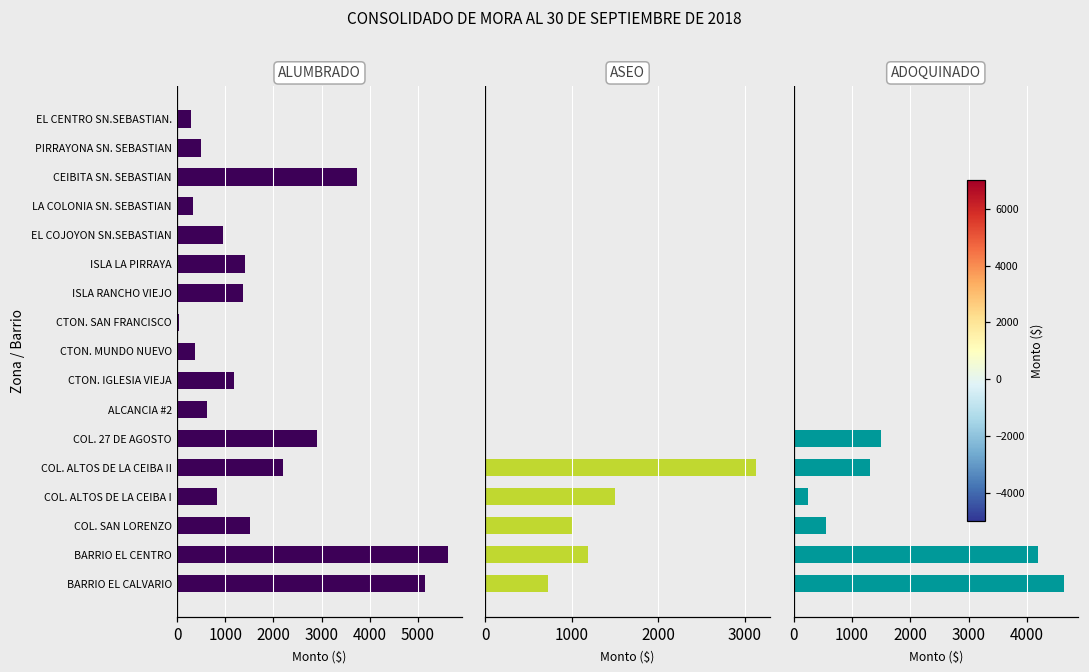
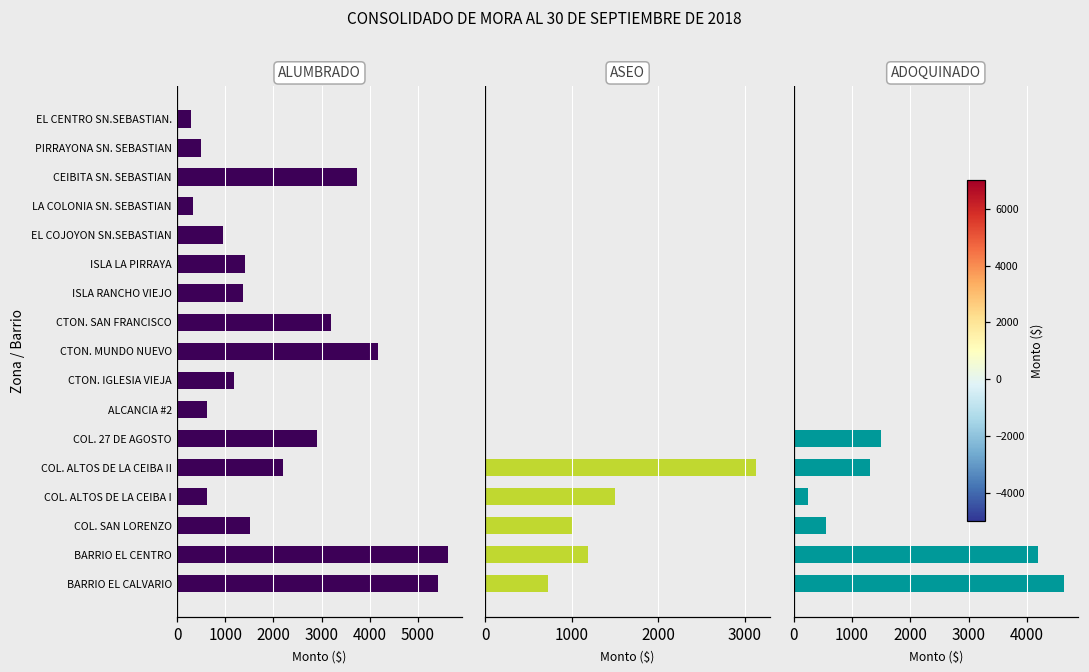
ALUMBRADO, CTON. SAN FRANCISCO: 0 -> 3200
ALUMBRADO, CTON. MUNDO NUEVO: 400 -> 4200
ALUMBRADO, COL. ALTOS DE LA CEIBA I: 800 -> 600
ALUMBRADO, BARRIO EL CALVARIO: 5100 -> 5400
